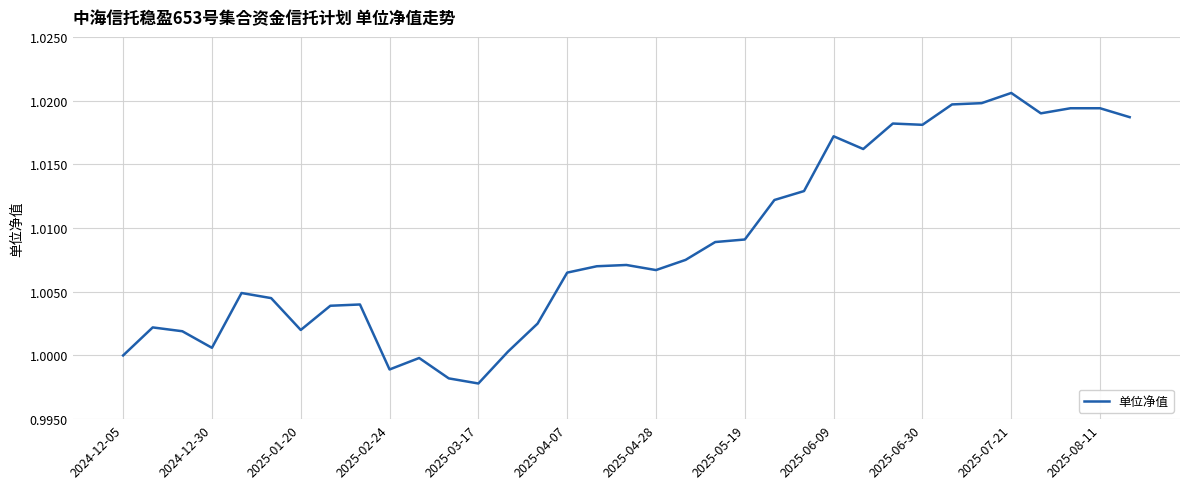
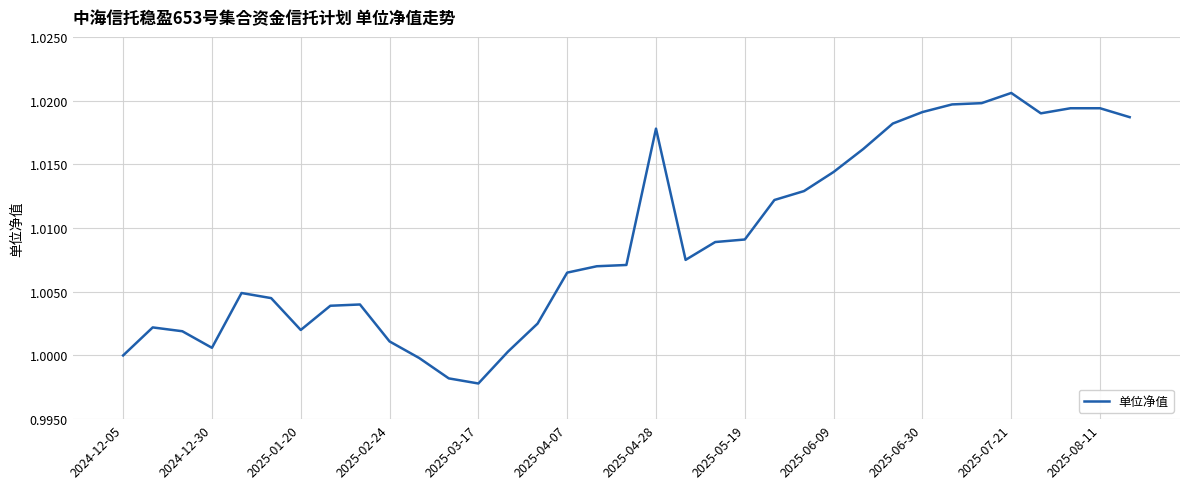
2025-02-24: 0.9989 -> 1.0011
2025-04-28: 1.0067 -> 1.0178
2025-06-09: 1.0172 -> 1.0144
2025-06-30: 1.0181 -> 1.0191
